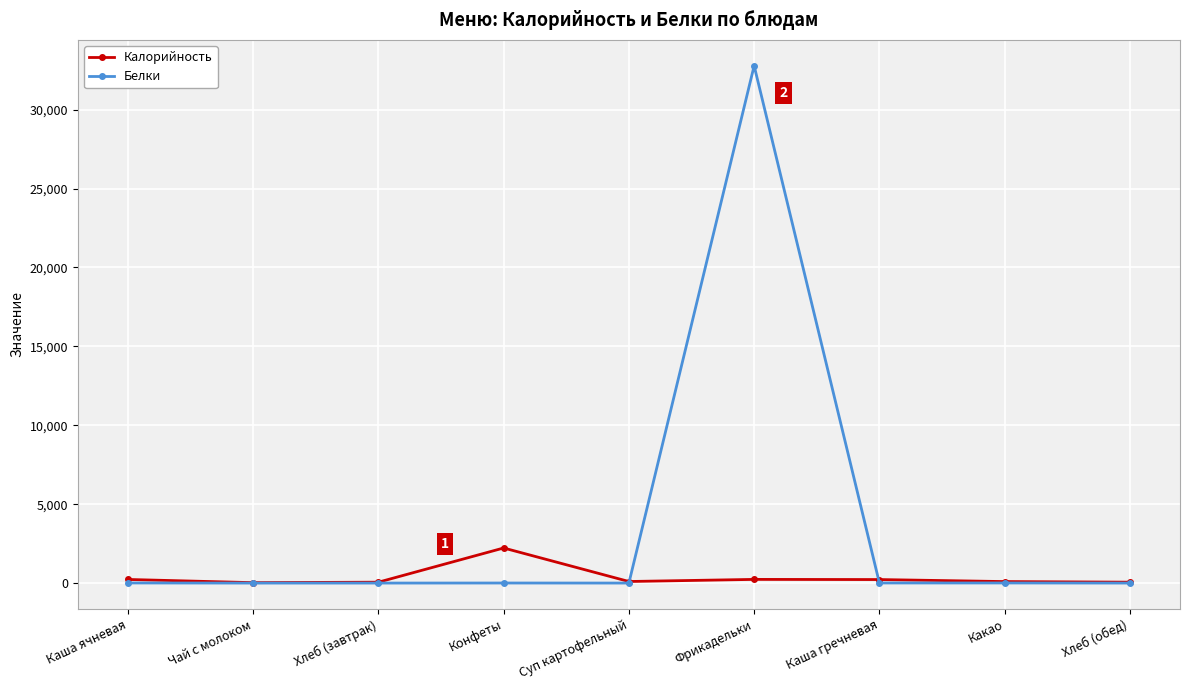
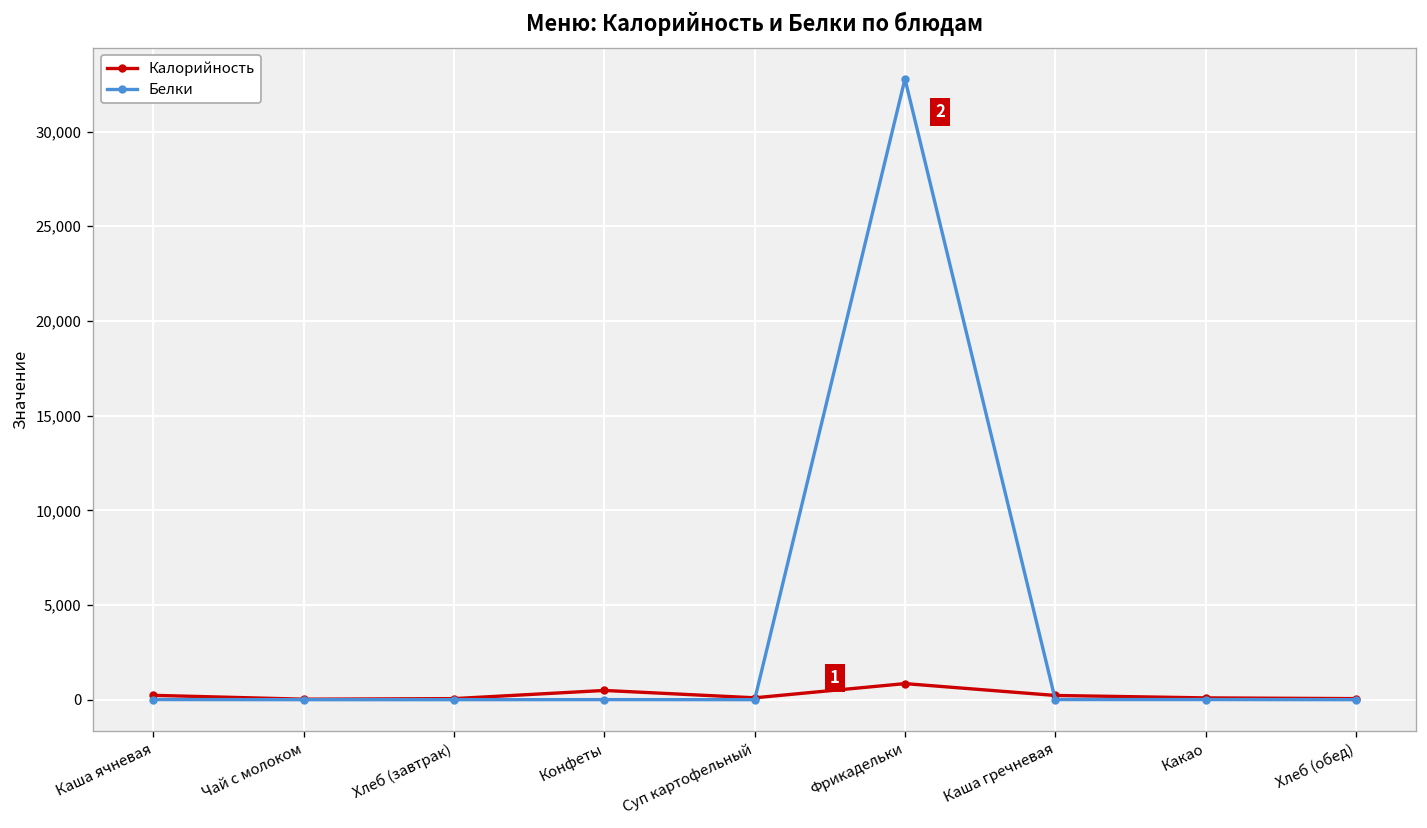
Калорийность, Конфеты: 2,200 -> 500
Калорийность, Фрикадельки: 200 -> 900
